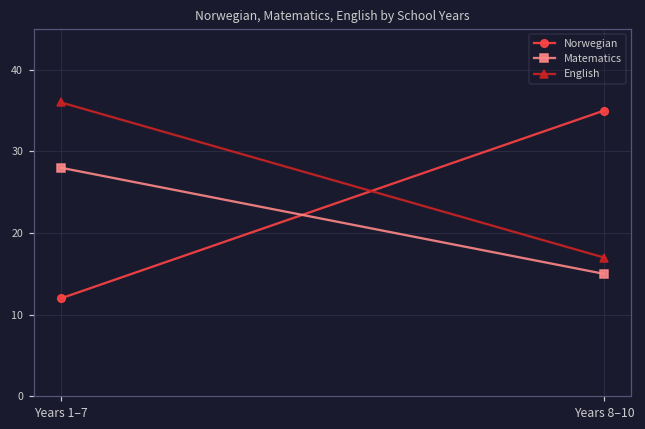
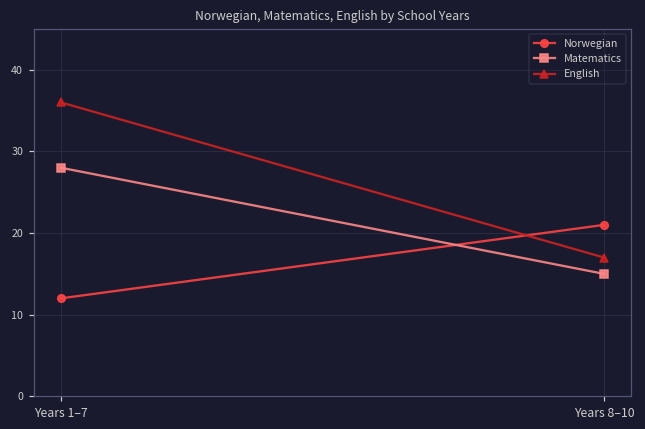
Norwegian, Years 8–10: 35 -> 21
